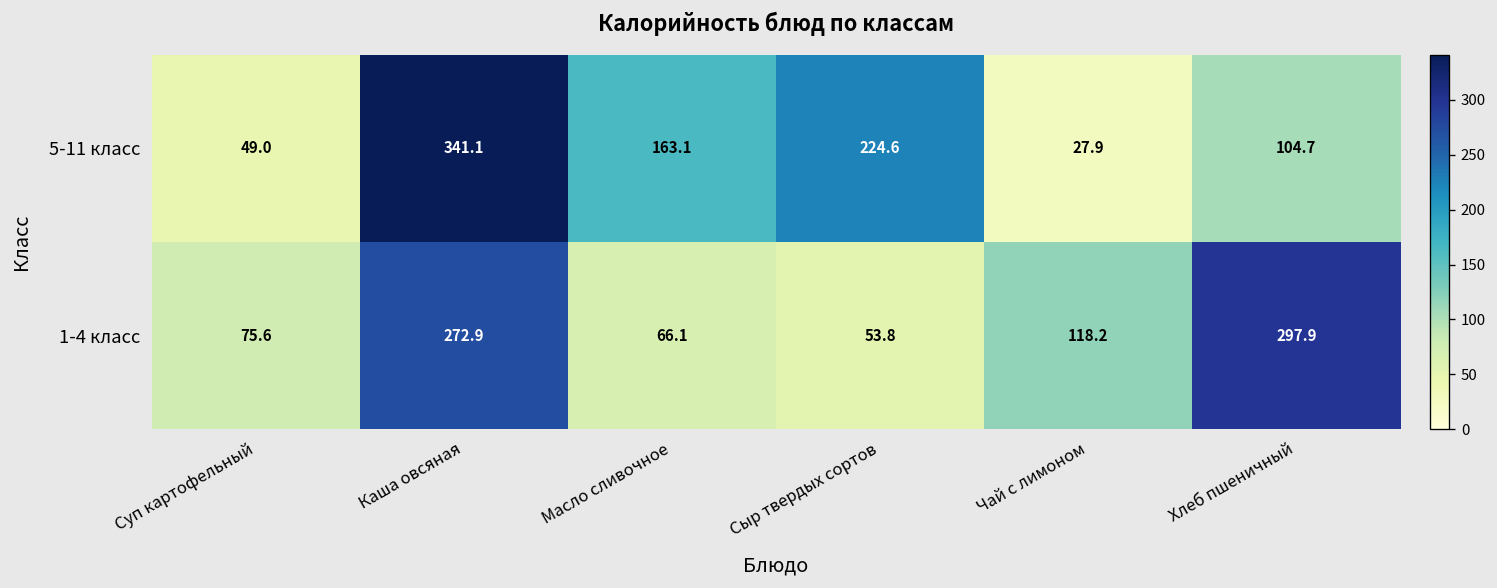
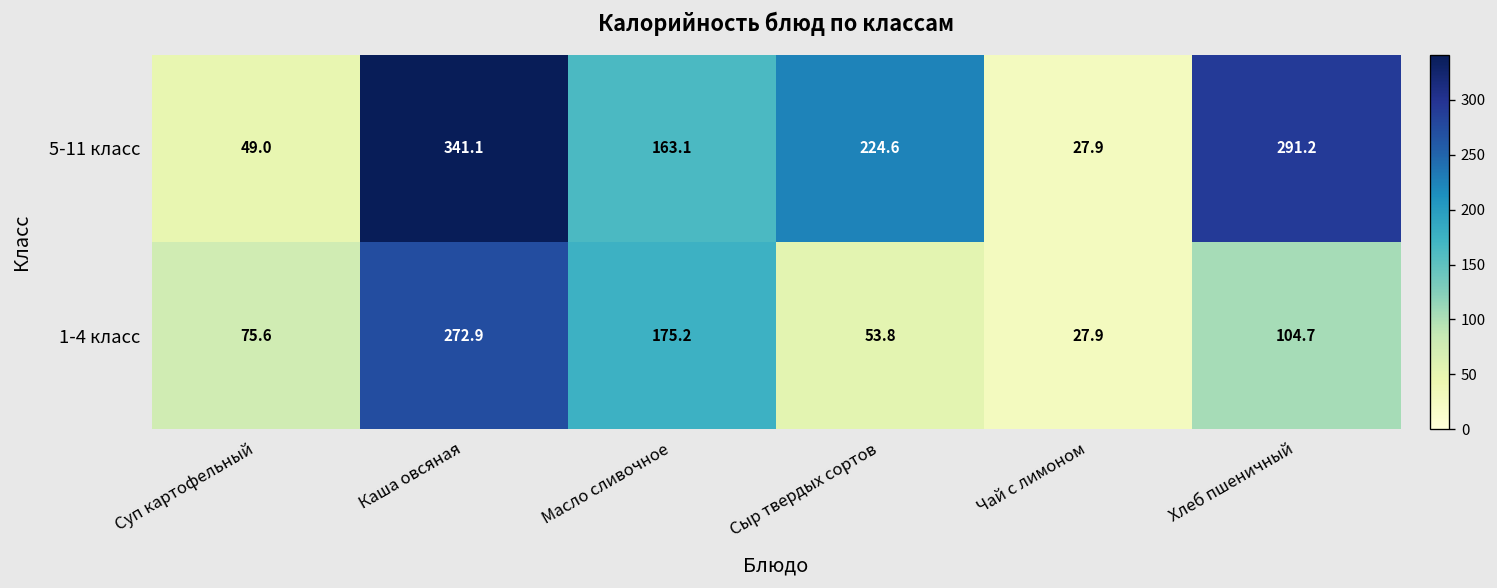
5-11 класс, Хлеб пшеничный: 104.7 -> 291.2
1-4 класс, Масло сливочное: 66.1 -> 175.2
1-4 класс, Чай с лимоном: 118.2 -> 27.9
1-4 класс, Хлеб пшеничный: 297.9 -> 104.7
